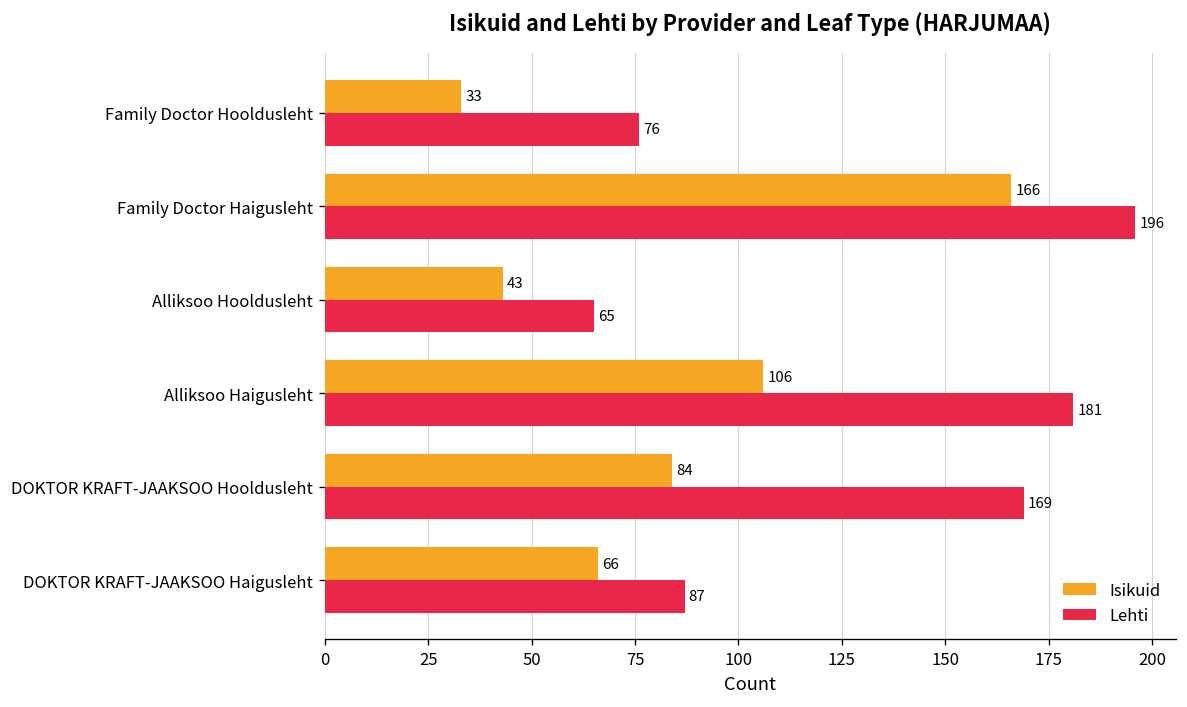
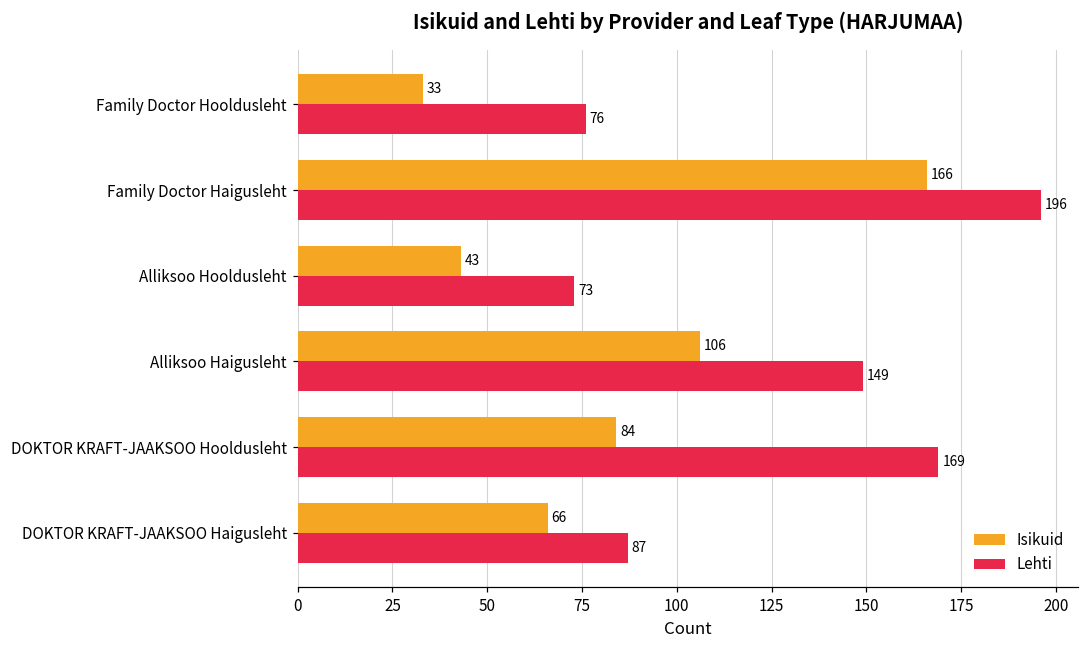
Lehti, Alliksoo Hooldusleht: 65 -> 73
Lehti, Alliksoo Haigusleht: 181 -> 149
